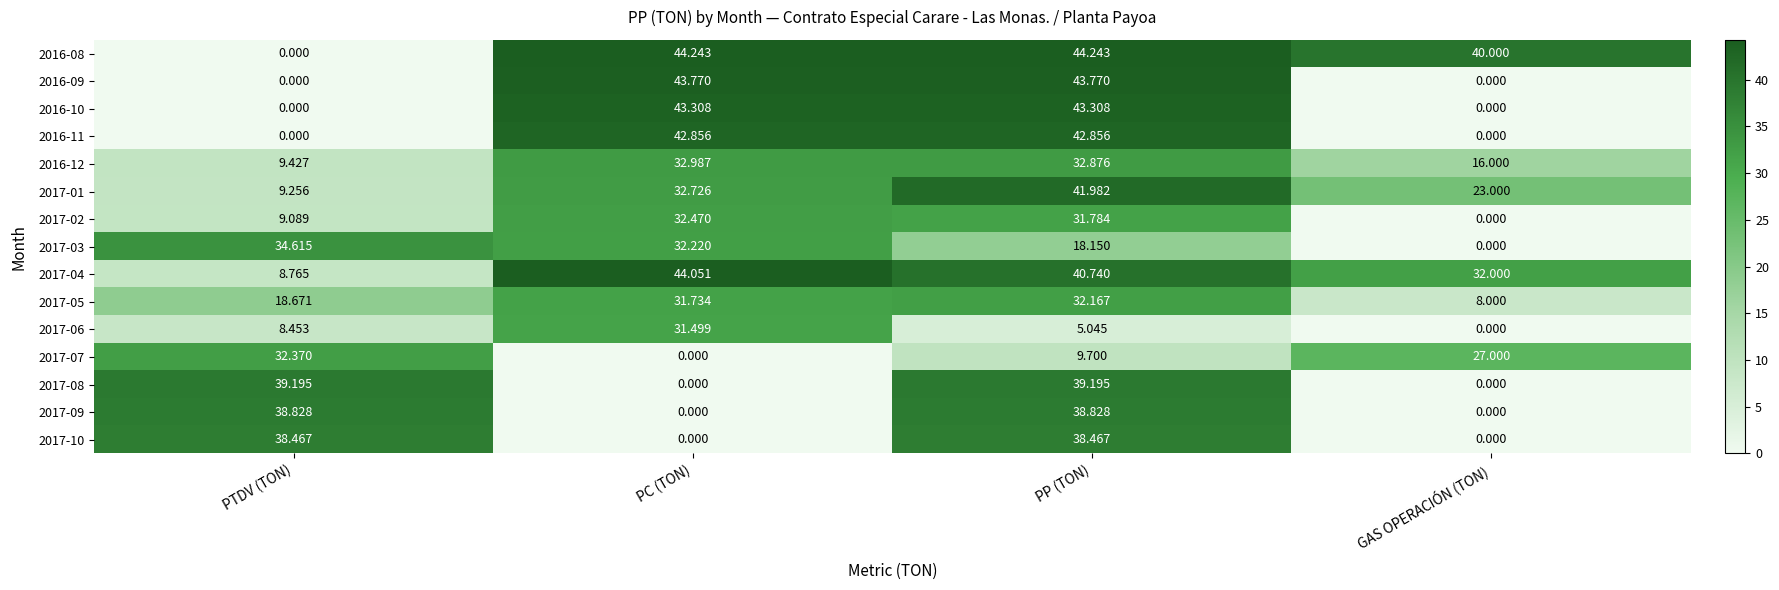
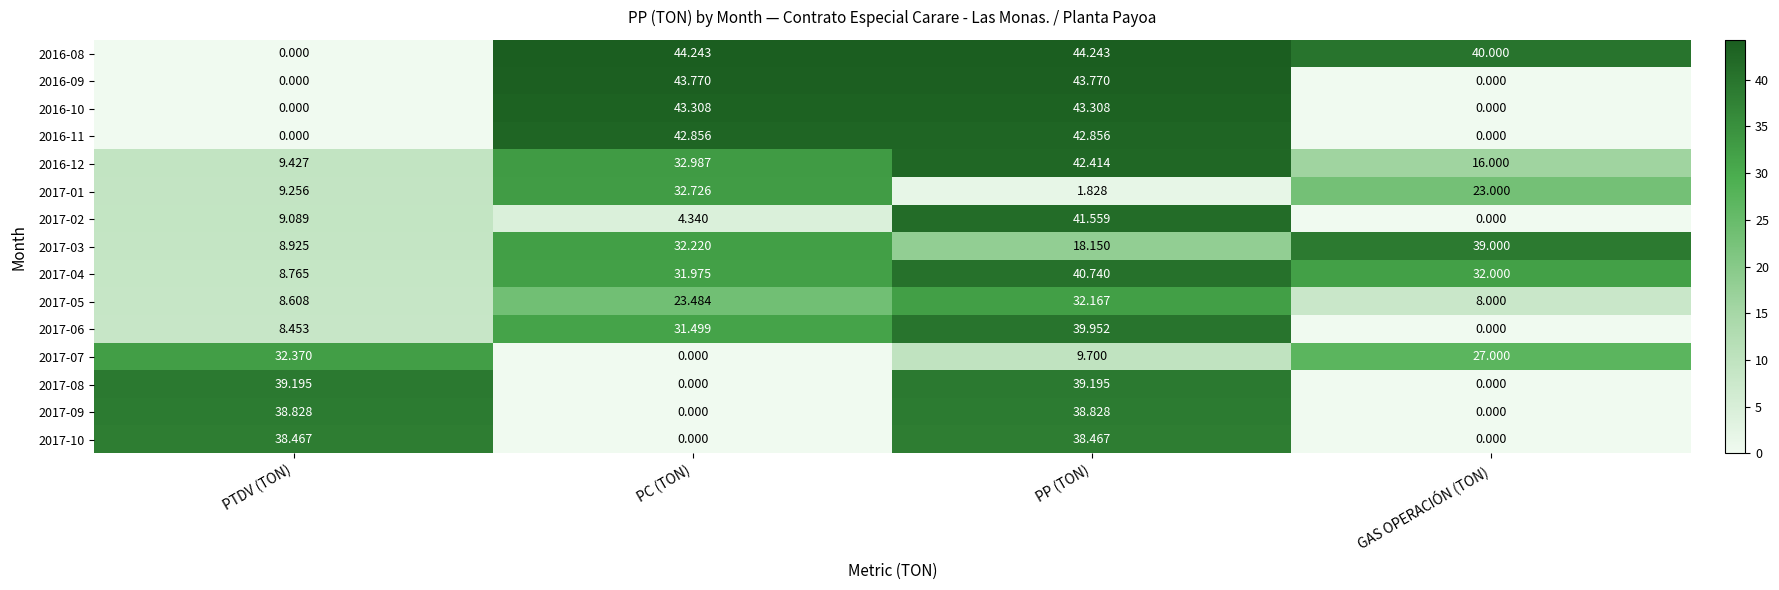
2016-12, PP (TON): 32.876 -> 42.414
2017-01, PP (TON): 41.982 -> 1.828
2017-02, PC (TON): 32.470 -> 4.340
2017-02, PP (TON): 31.784 -> 41.559
2017-03, PTDV (TON): 34.615 -> 8.925
2017-03, GAS OPERACIÓN (TON): 0.000 -> 39.000
2017-04, PC (TON): 44.051 -> 31.975
2017-05, PTDV (TON): 18.671 -> 8.608
2017-05, PC (TON): 31.734 -> 23.484
2017-06, PP (TON): 5.045 -> 39.952
